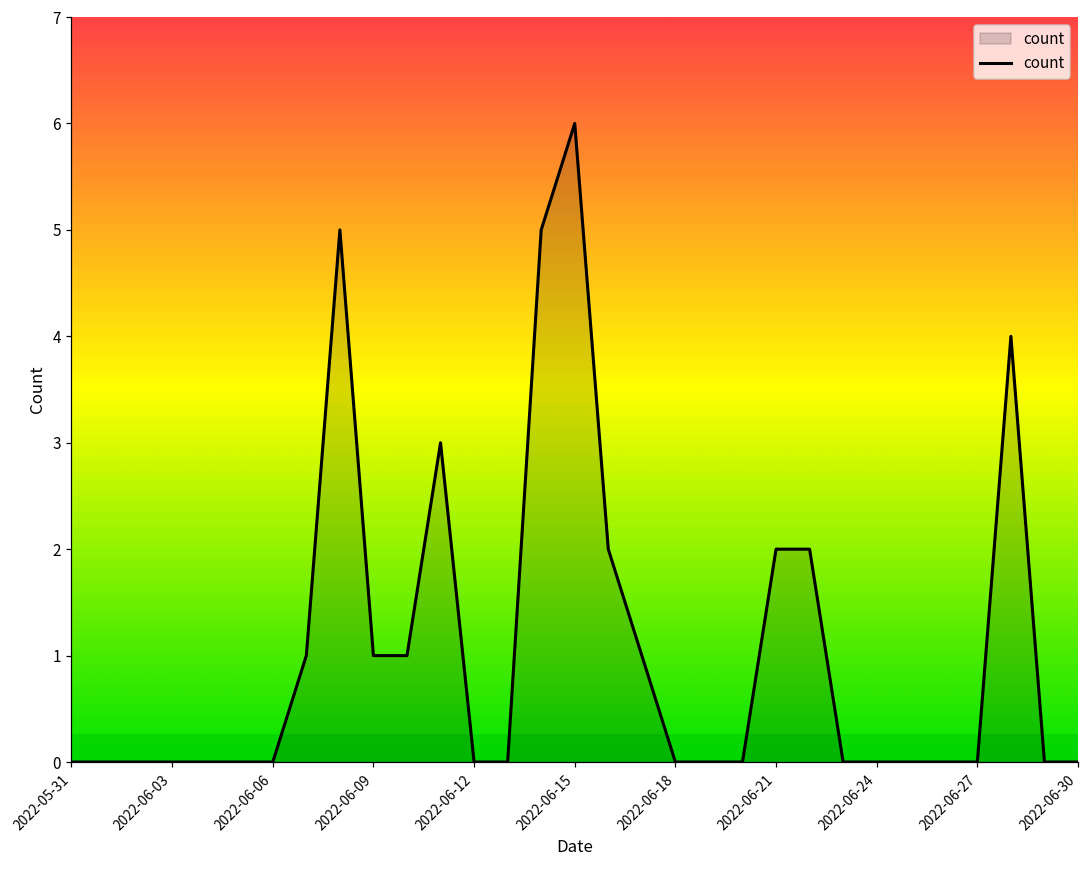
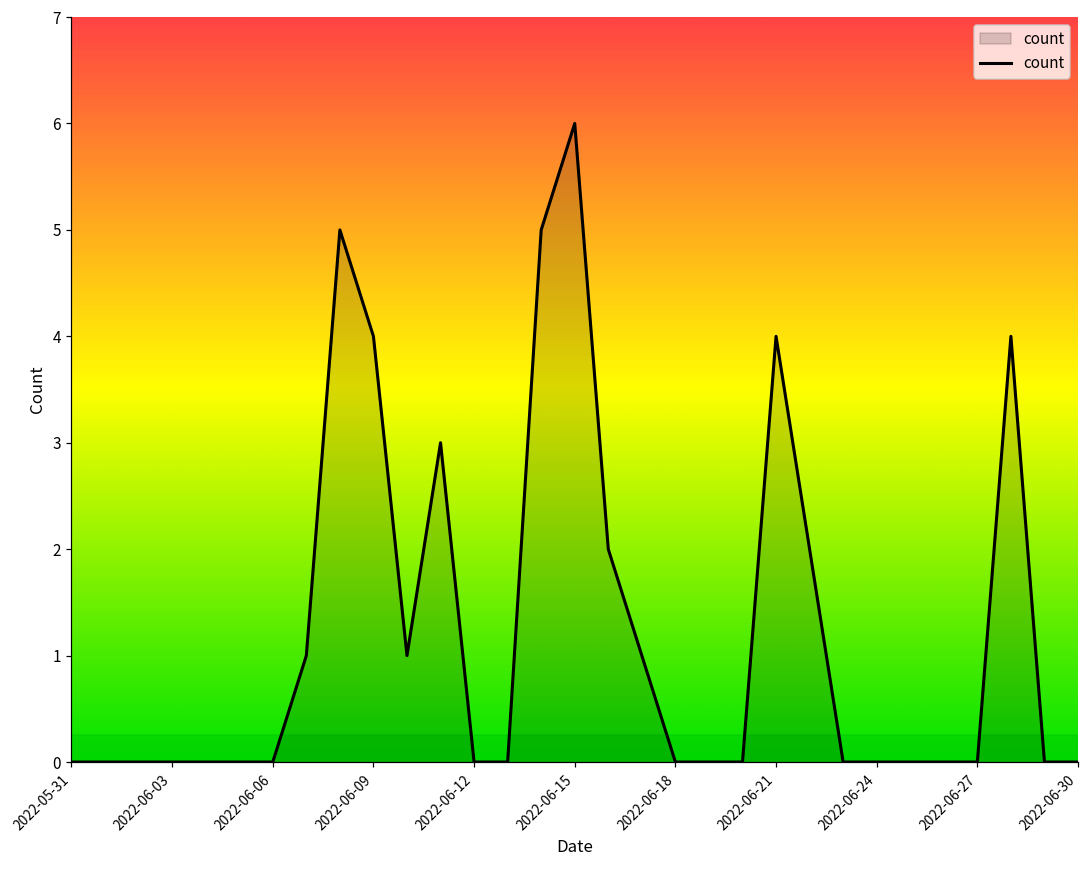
2022-06-09: 1 -> 4
2022-06-21: 2 -> 4
